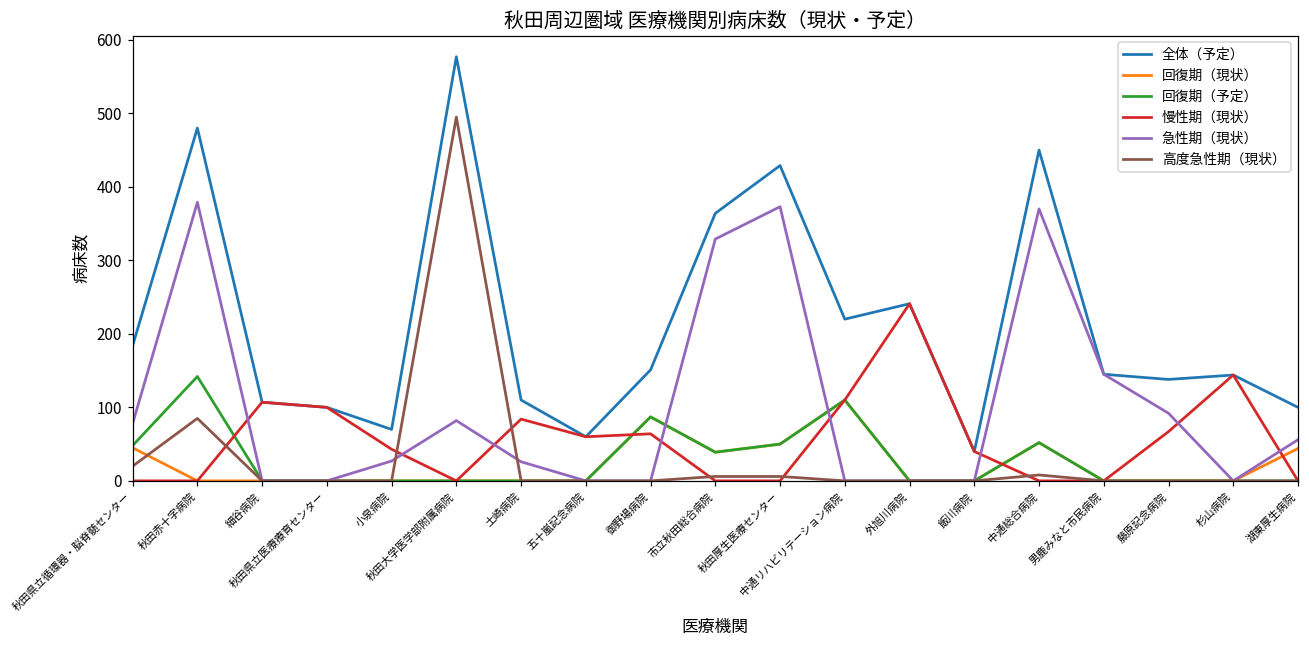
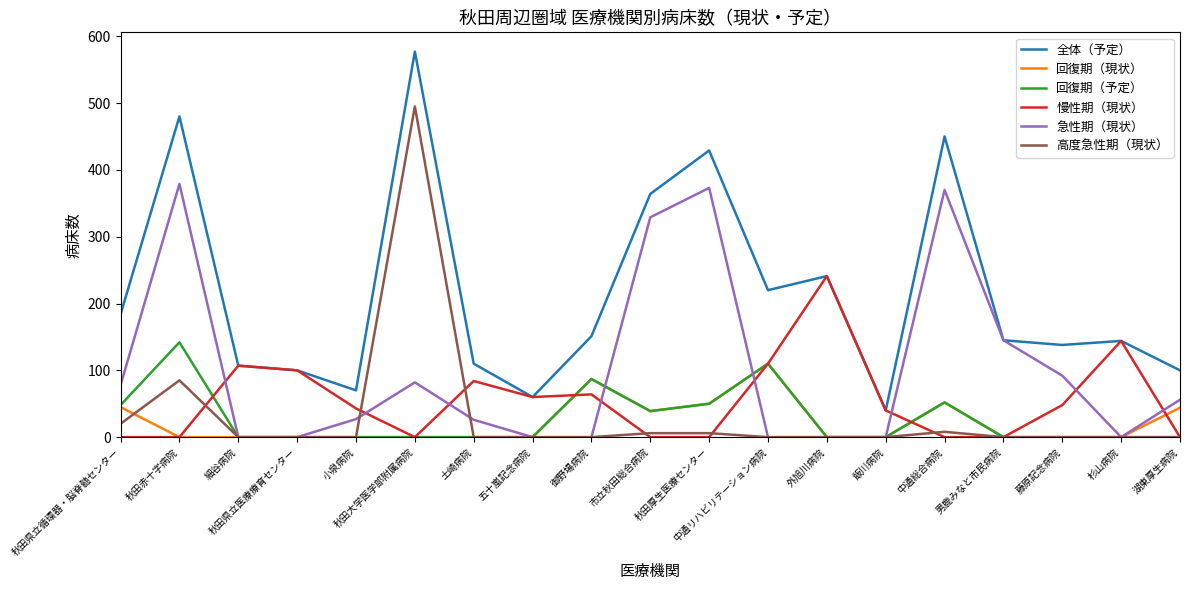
慢性期（現状）, 藤原記念病院: 70 -> 50
